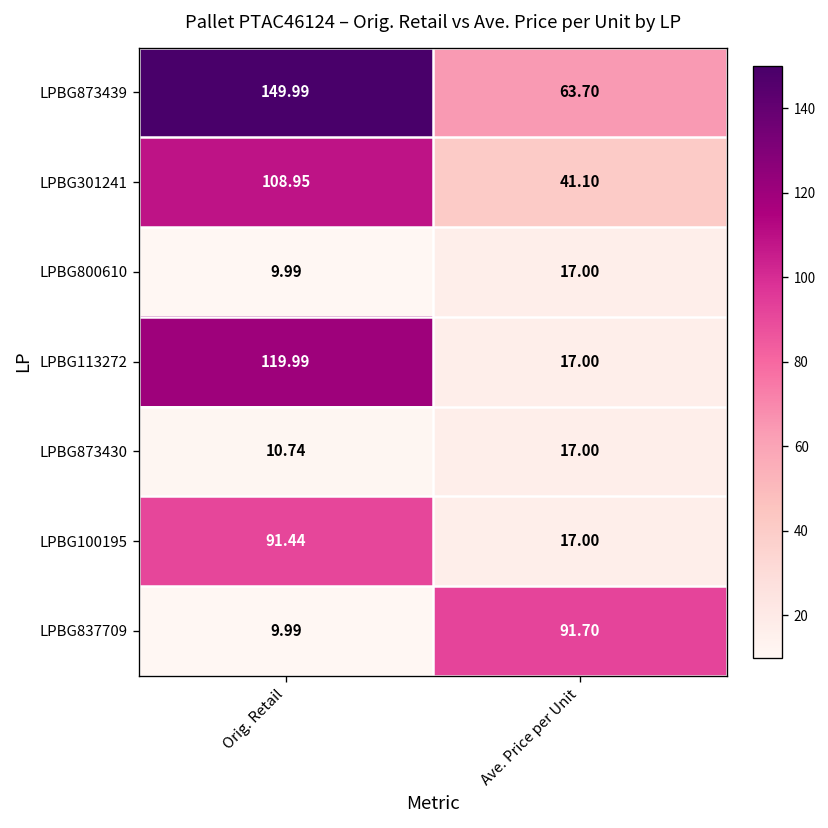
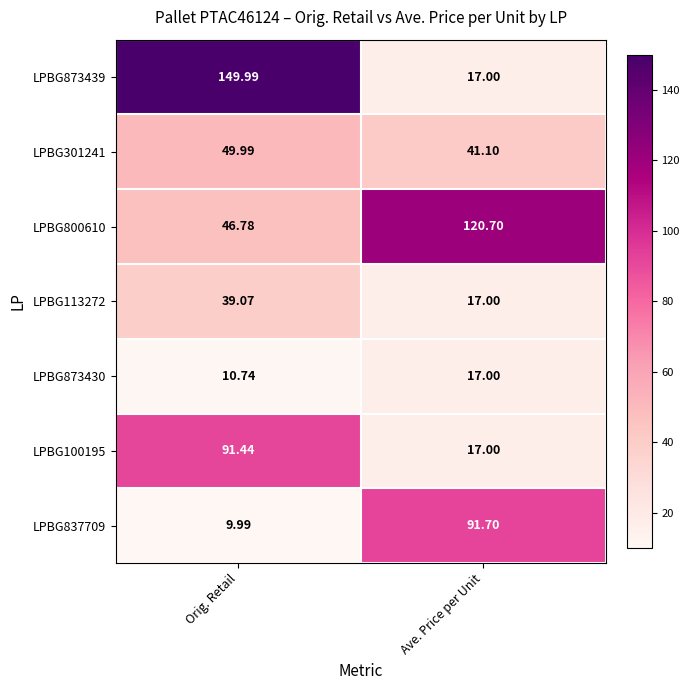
LPBG873439, Ave. Price per Unit: 63.70 -> 17.00
LPBG301241, Orig. Retail: 108.95 -> 49.99
LPBG800610, Orig. Retail: 9.99 -> 46.78
LPBG800610, Ave. Price per Unit: 17.00 -> 120.70
LPBG113272, Orig. Retail: 119.99 -> 39.07
